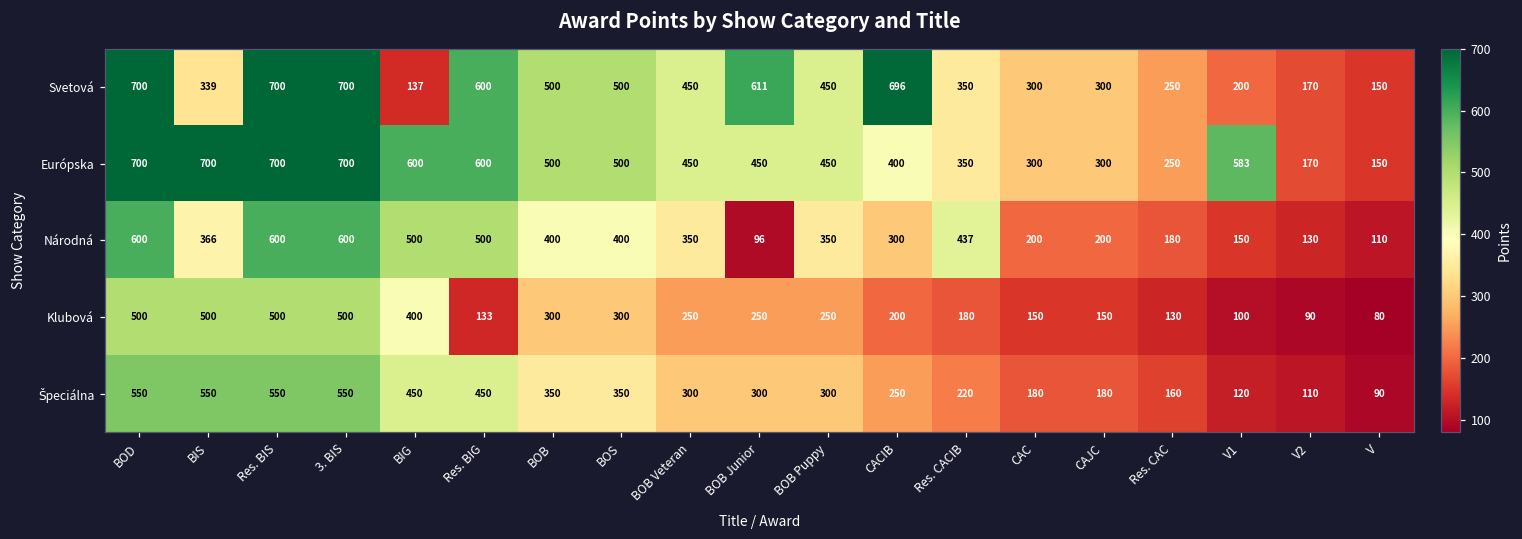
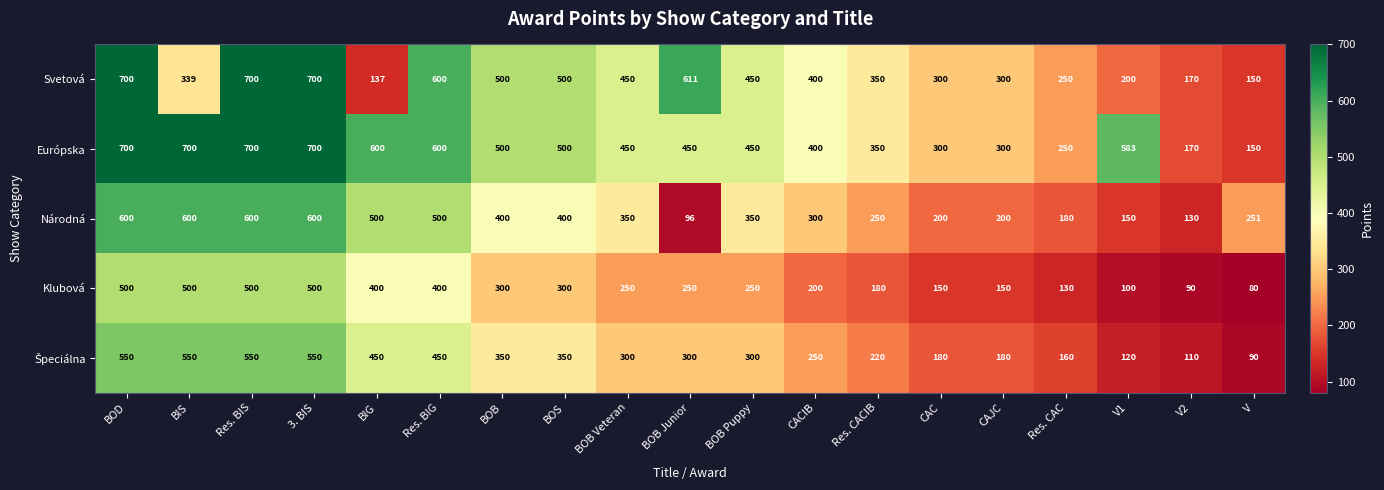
Svetová, CACIB: 696 -> 400
Národná, BIS: 366 -> 600
Národná, Res. CACIB: 437 -> 250
Národná, V: 110 -> 251
Klubová, Res. BIG: 133 -> 400
